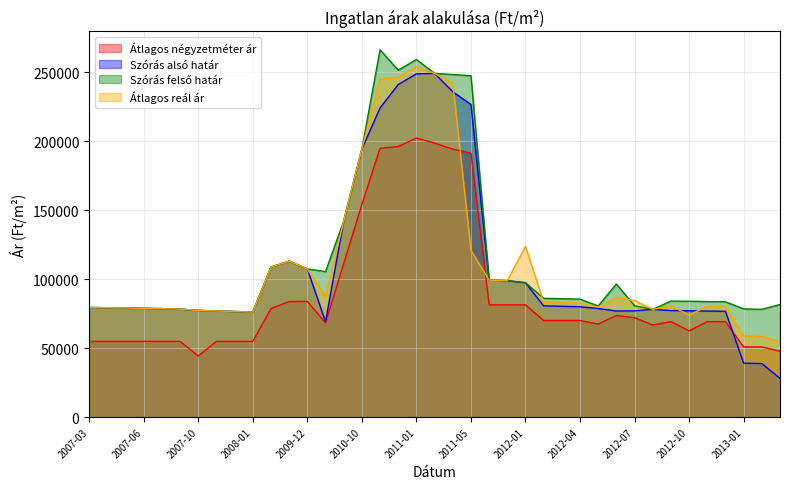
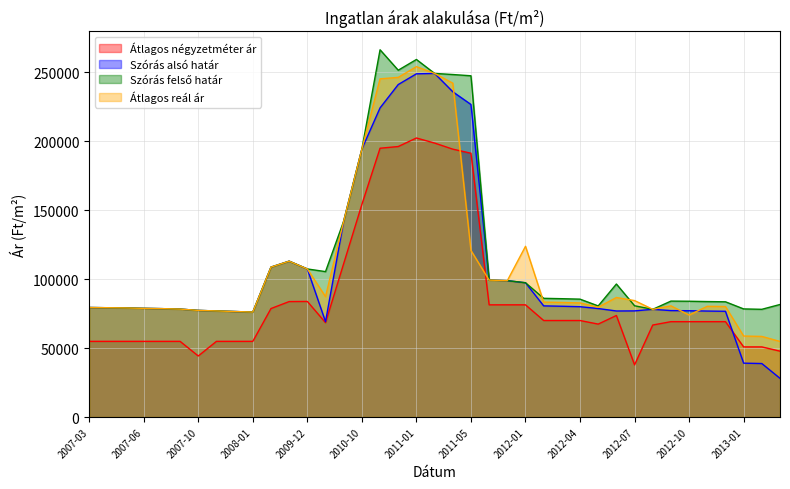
Átlagos négyzetméter ár, 2012-07: 72000 -> 38000
Átlagos négyzetméter ár, 2012-10: 62000 -> 69000
